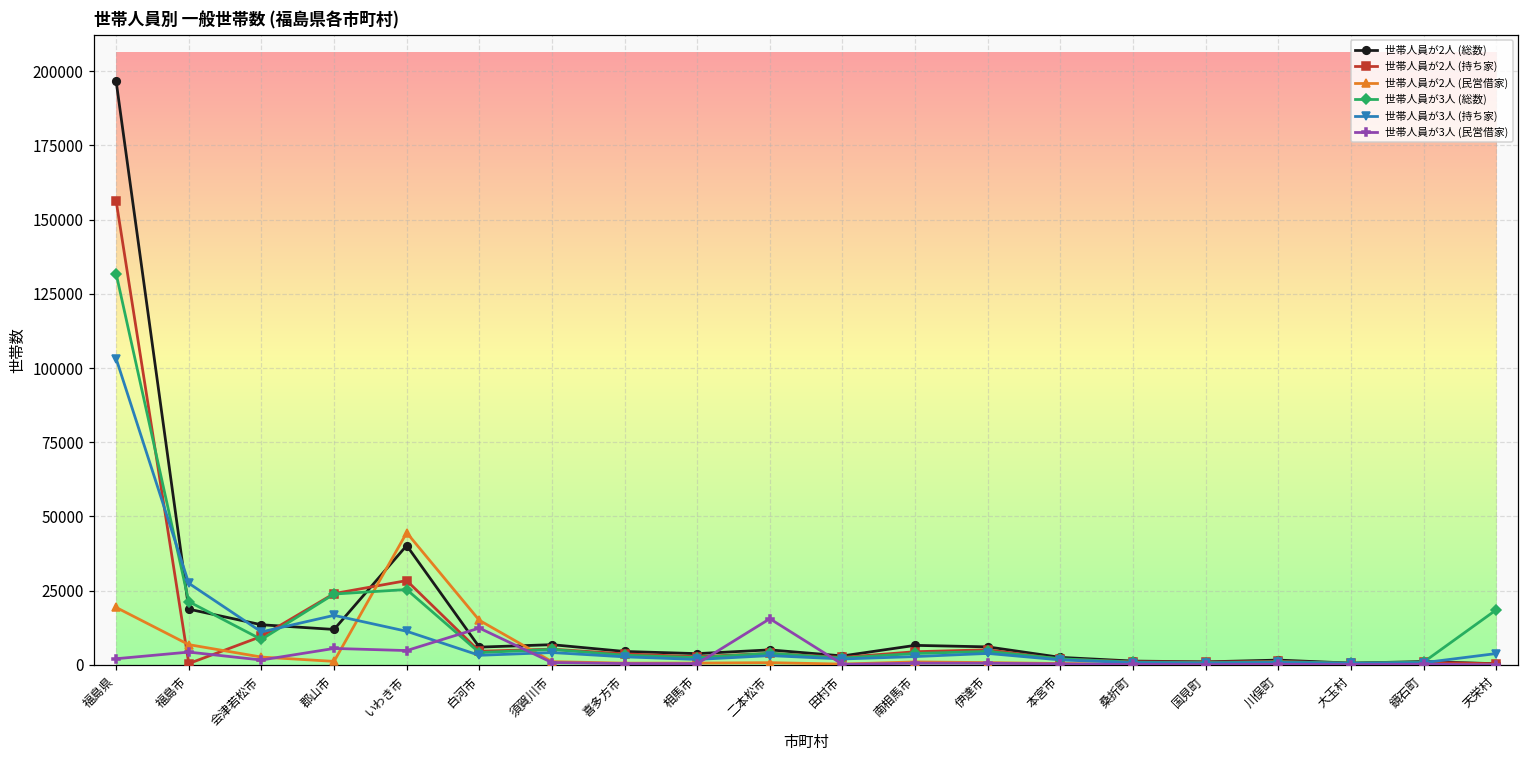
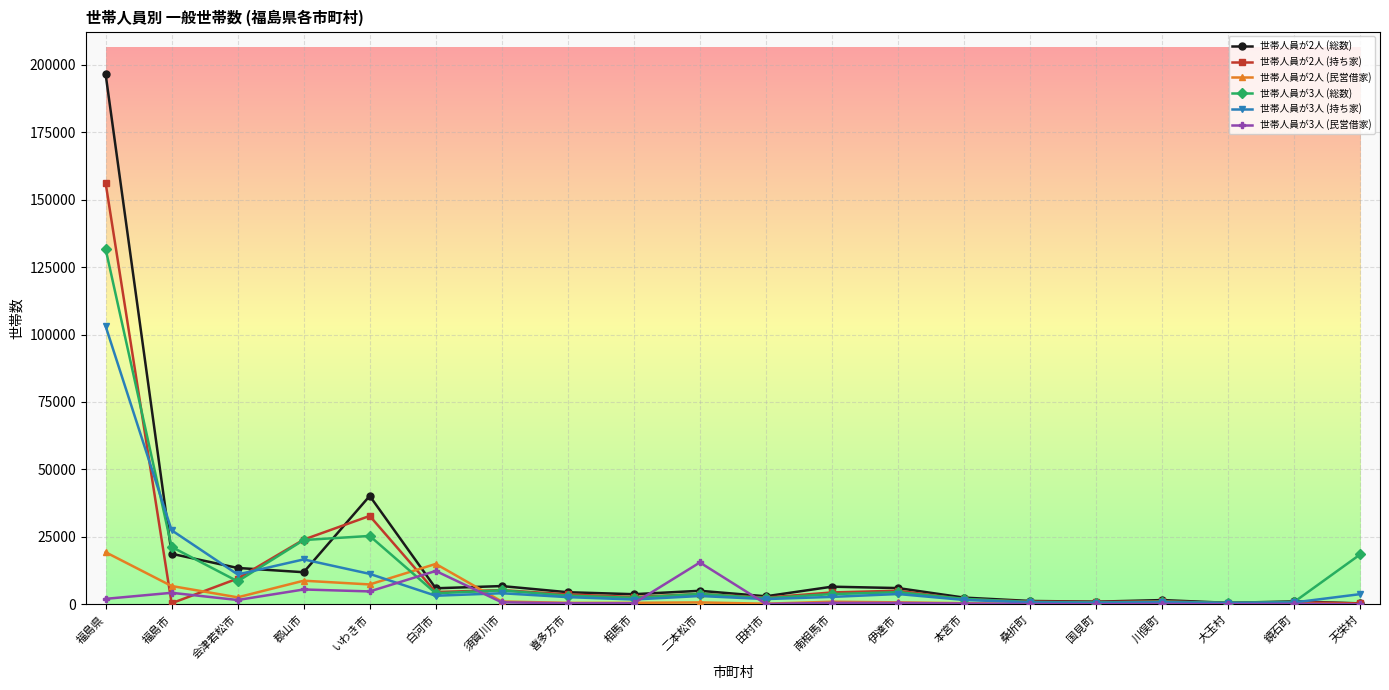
世帯人員が2人 (民営借家), 郡山市: 1000 -> 9000
世帯人員が2人 (持ち家), いわき市: 28000 -> 33000
世帯人員が2人 (民営借家), いわき市: 45000 -> 7000
